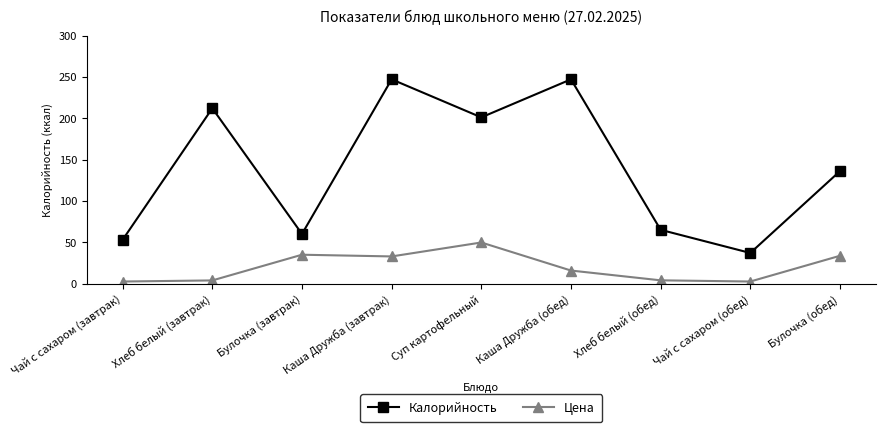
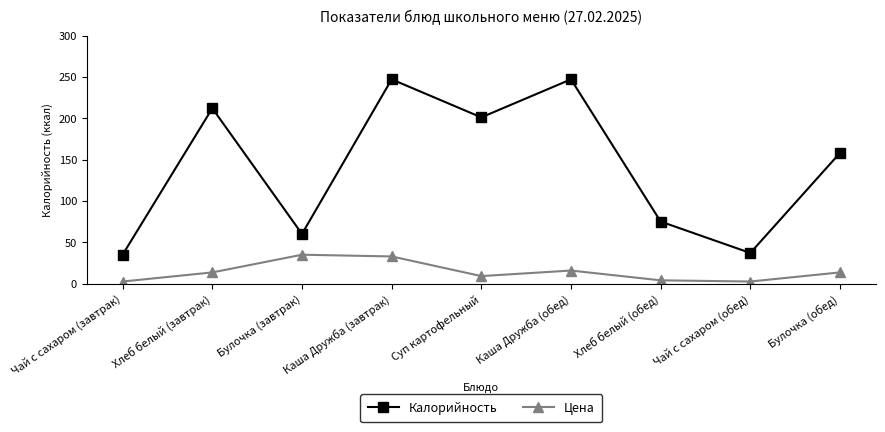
Калорийность, Чай с сахаром (завтрак): 50 -> 40
Цена, Хлеб белый (завтрак): 0 -> 10
Цена, Суп картофельный: 50 -> 10
Калорийность, Хлеб белый (обед): 70 -> 80
Калорийность, Булочка (обед): 140 -> 160
Цена, Булочка (обед): 30 -> 10
